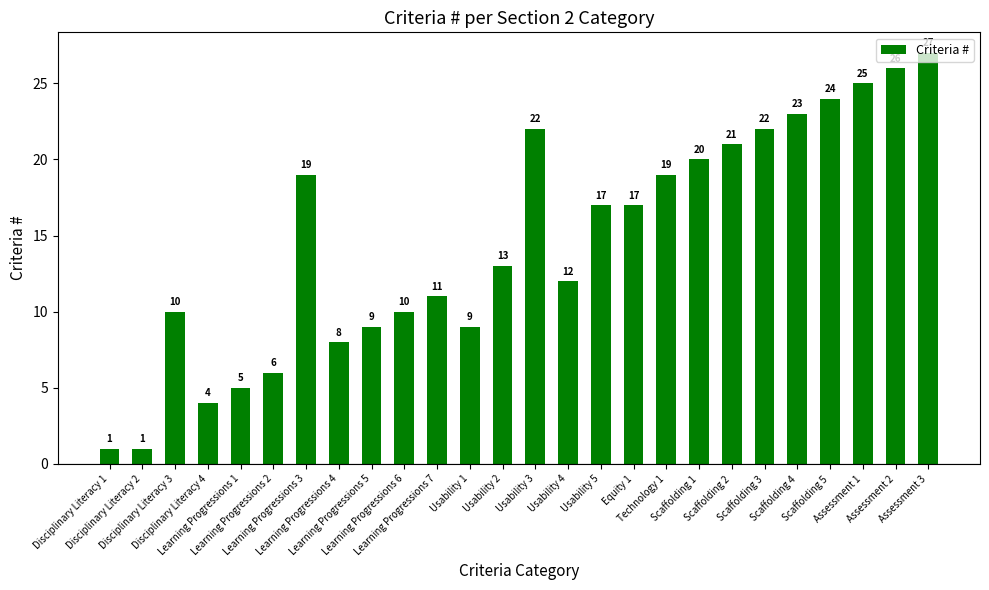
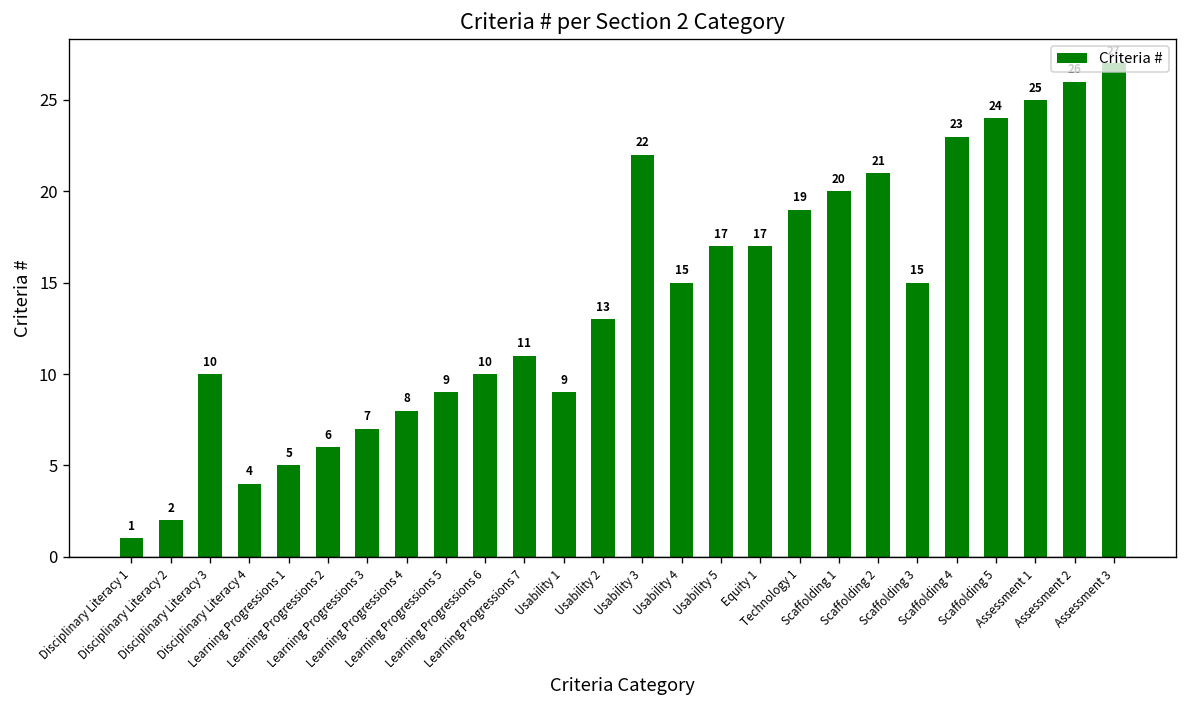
Disciplinary Literacy 2: 1 -> 2
Learning Progressions 3: 19 -> 7
Usability 4: 12 -> 15
Scaffolding 3: 22 -> 15
